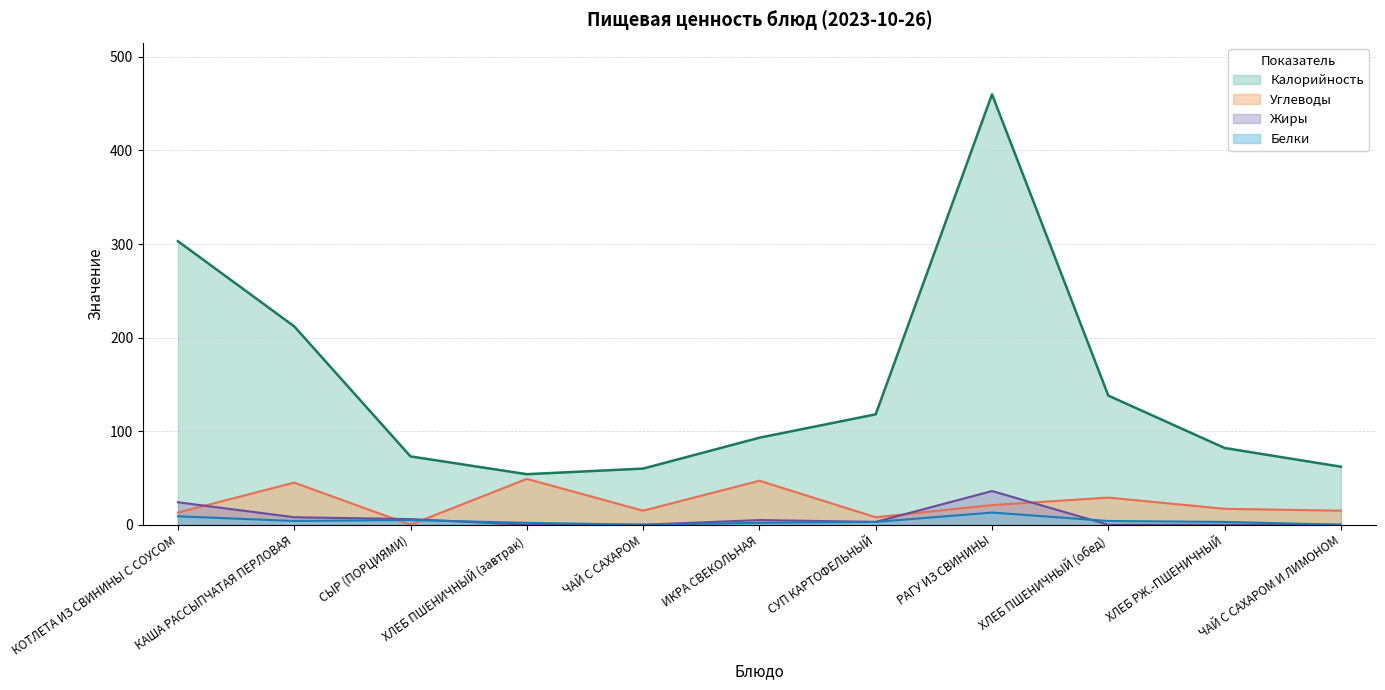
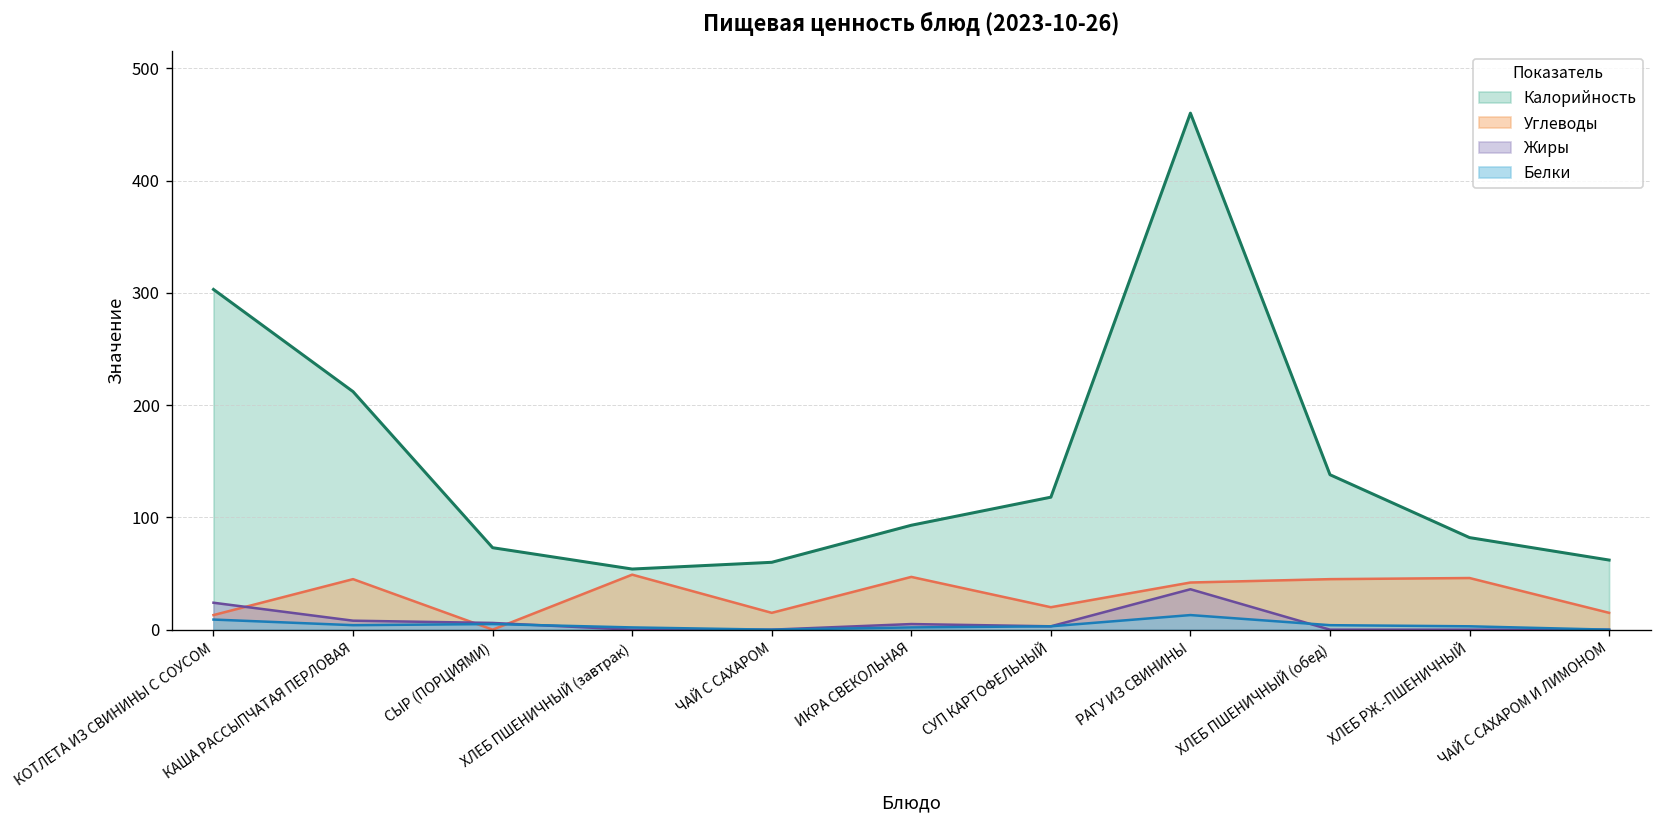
Углеводы, СУП КАРТОФЕЛЬНЫЙ: 10 -> 20
Углеводы, РАГУ ИЗ СВИНИНЫ: 20 -> 40
Углеводы, ХЛЕБ ПШЕНИЧНЫЙ (обед): 30 -> 50
Углеводы, ХЛЕБ РЖ.-ПШЕНИЧНЫЙ: 20 -> 50
